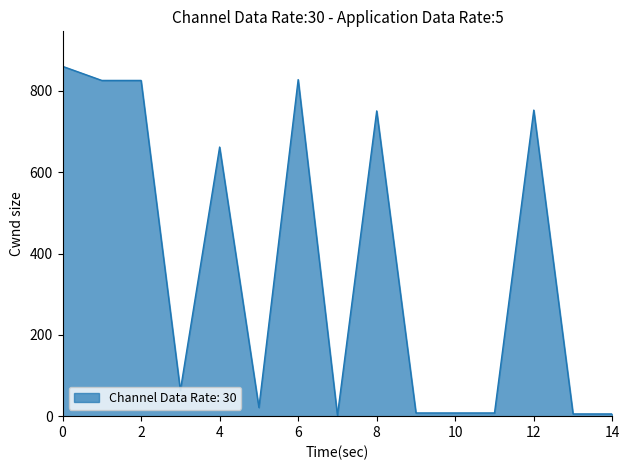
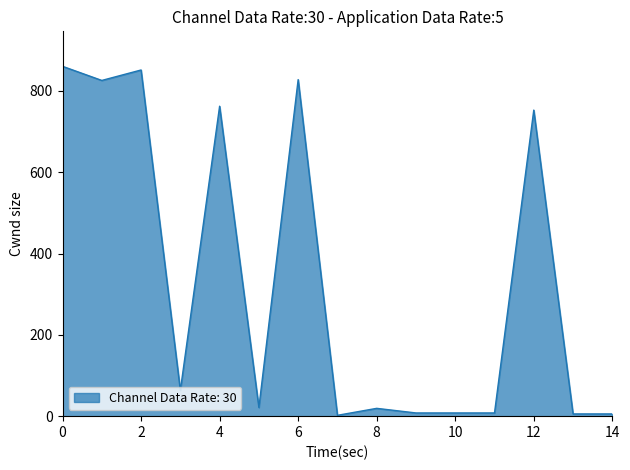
2: 830 -> 850
4: 660 -> 760
8: 750 -> 20
